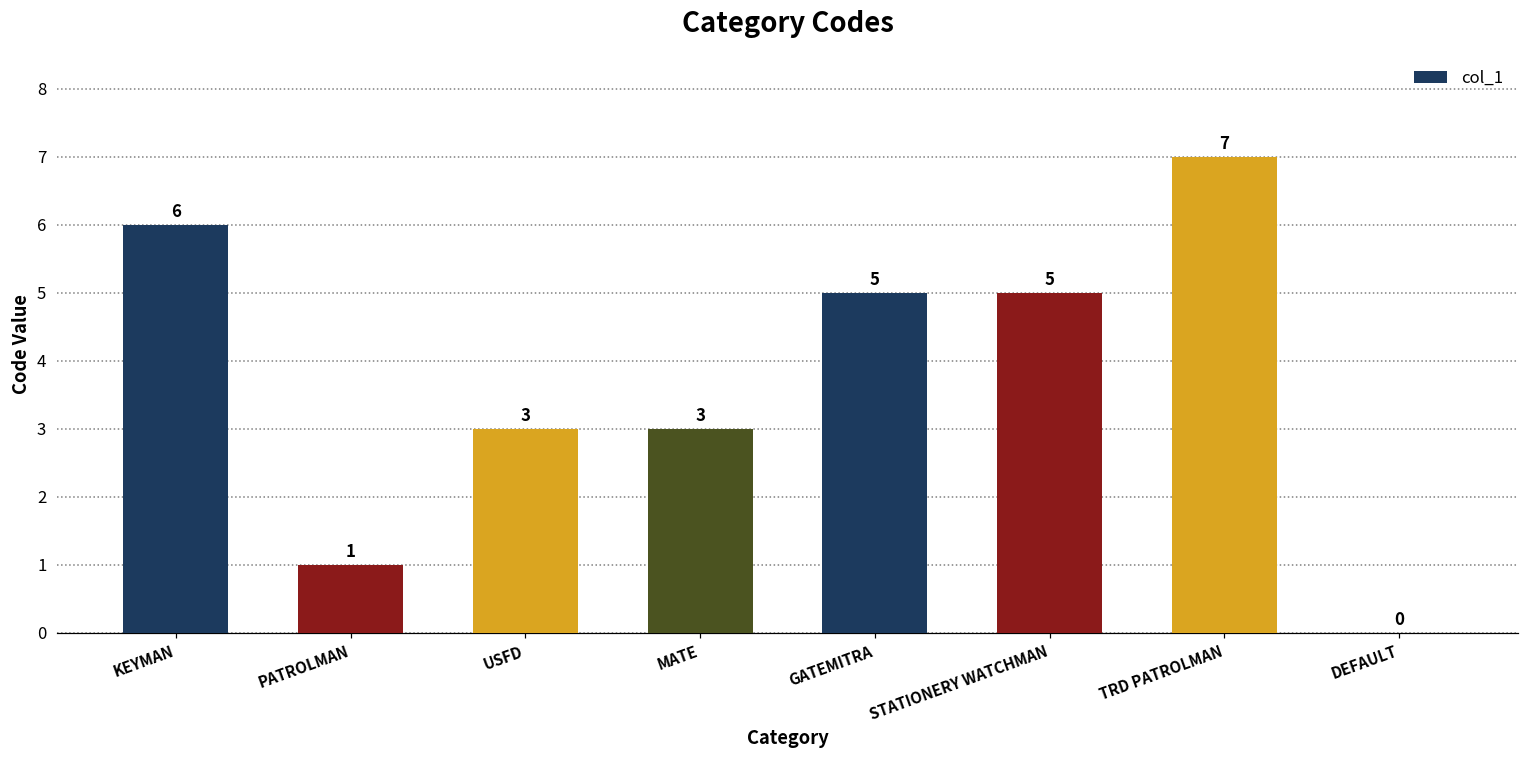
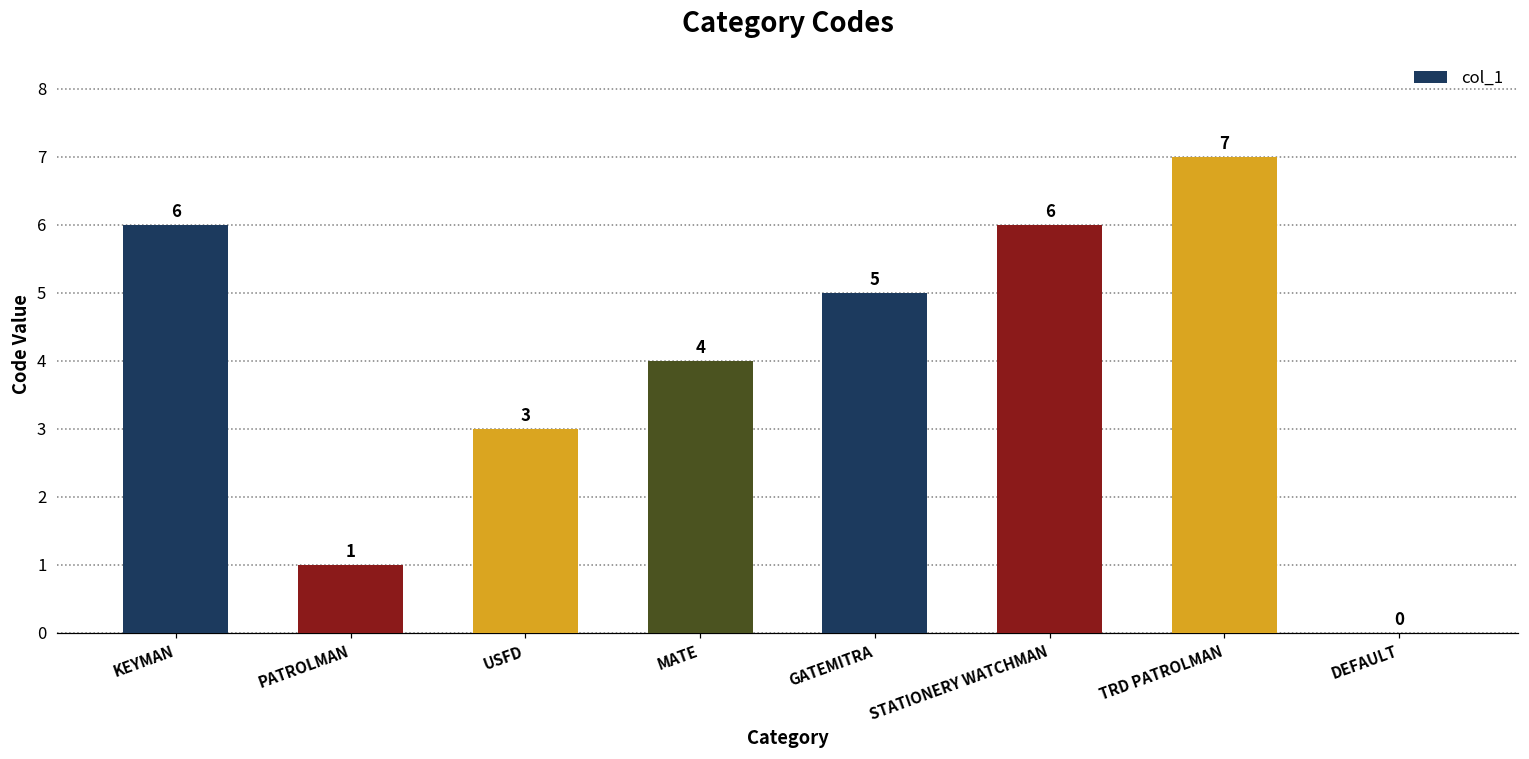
MATE: 3 -> 4
STATIONERY WATCHMAN: 5 -> 6
